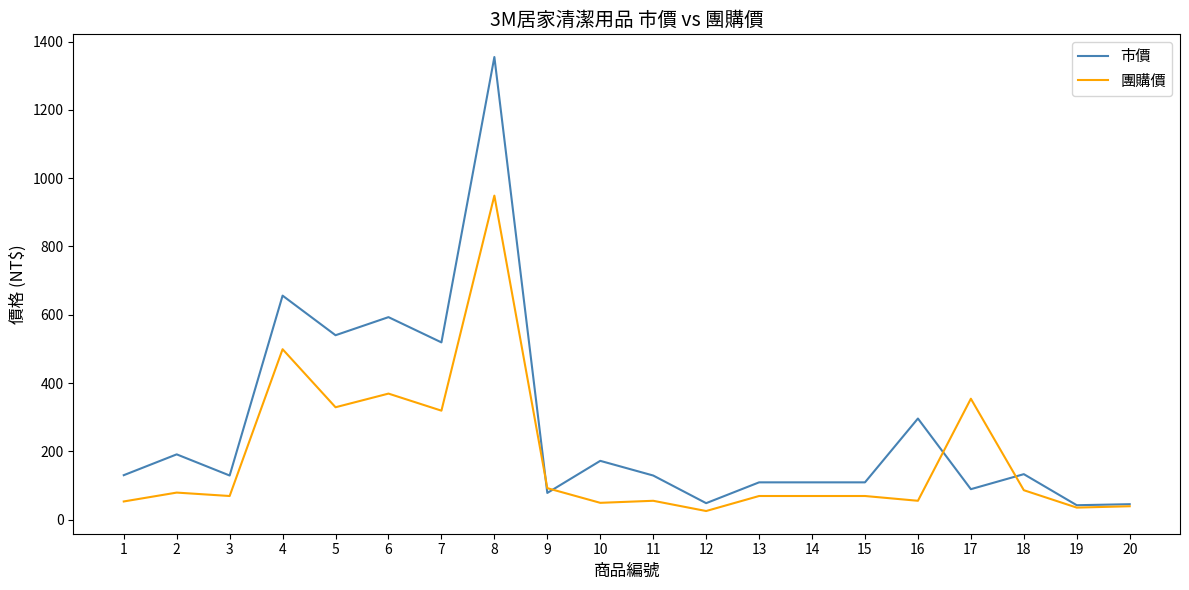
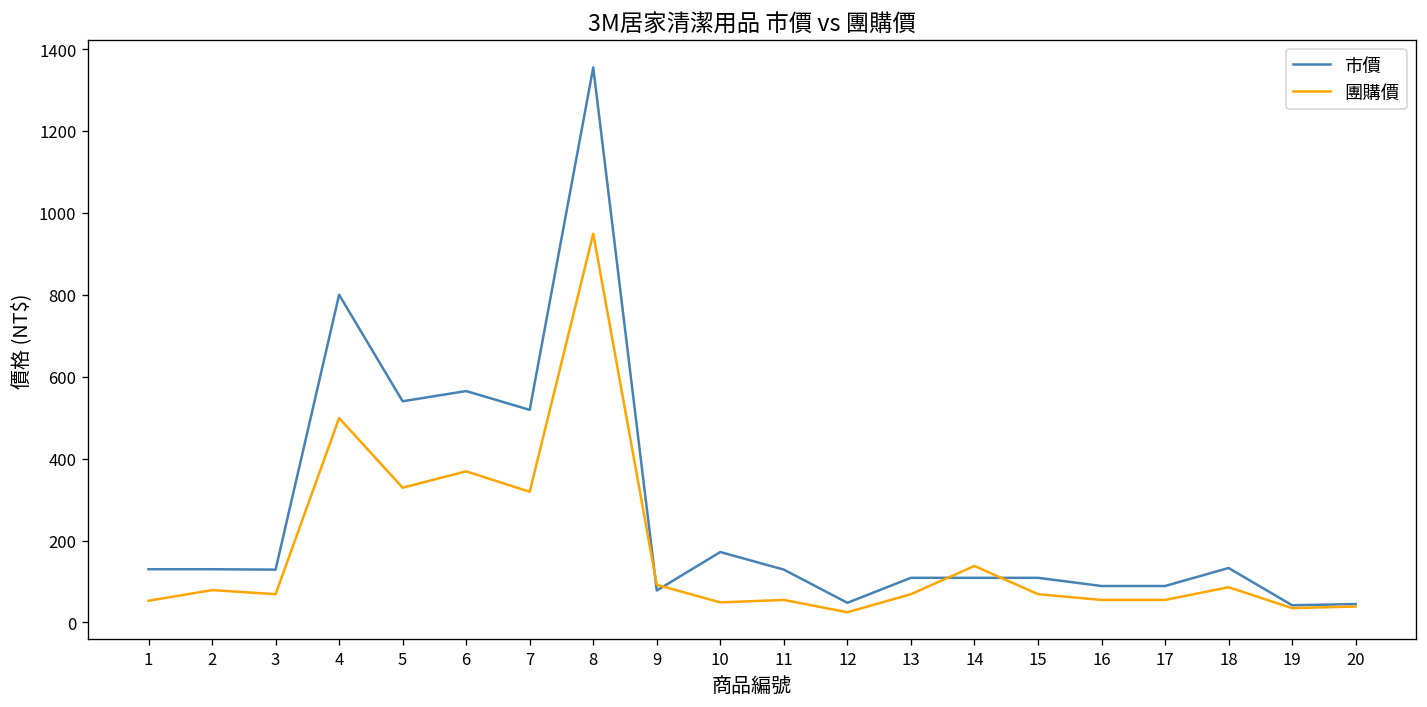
市價, 2: 190 -> 130
市價, 4: 660 -> 800
市價, 6: 590 -> 570
團購價, 14: 70 -> 140
市價, 16: 300 -> 90
團購價, 17: 350 -> 60
